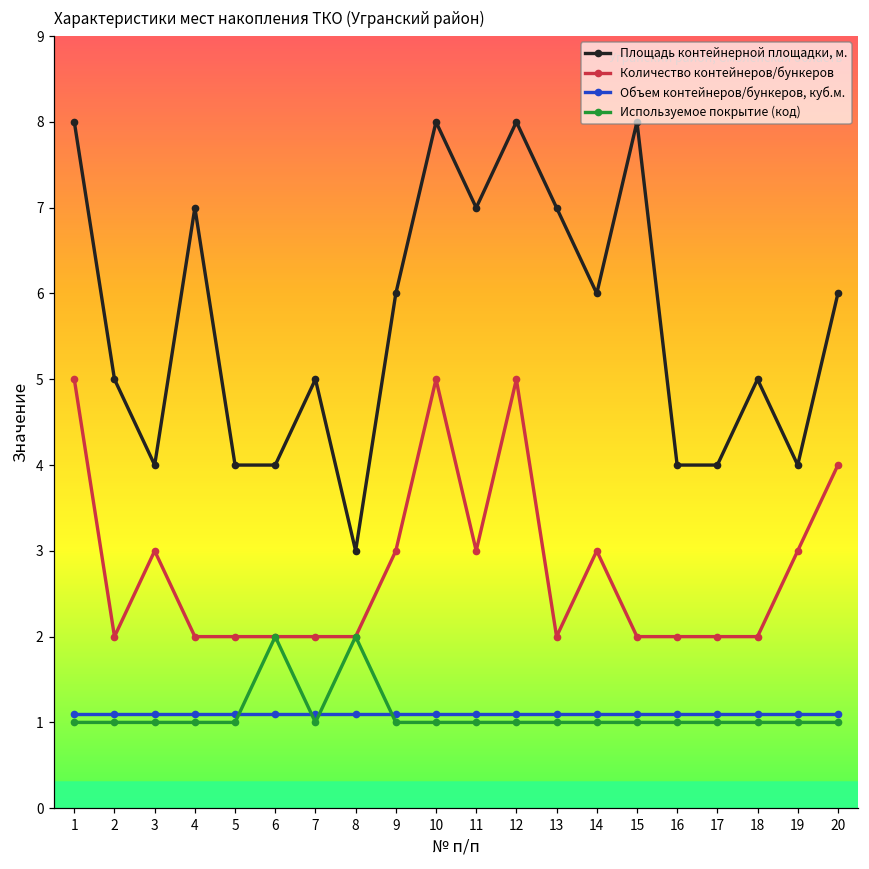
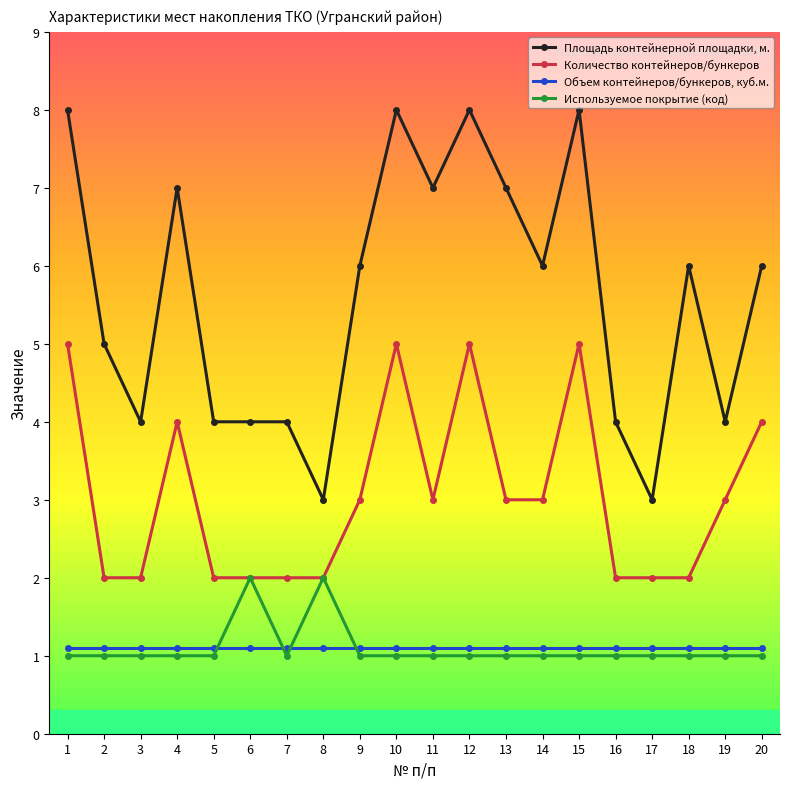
Количество контейнеров/бункеров, 3: 3 -> 2
Количество контейнеров/бункеров, 4: 2 -> 4
Площадь контейнерной площадки, м., 7: 5 -> 4
Количество контейнеров/бункеров, 13: 2 -> 3
Количество контейнеров/бункеров, 15: 2 -> 5
Площадь контейнерной площадки, м., 17: 4 -> 3
Площадь контейнерной площадки, м., 18: 5 -> 6
